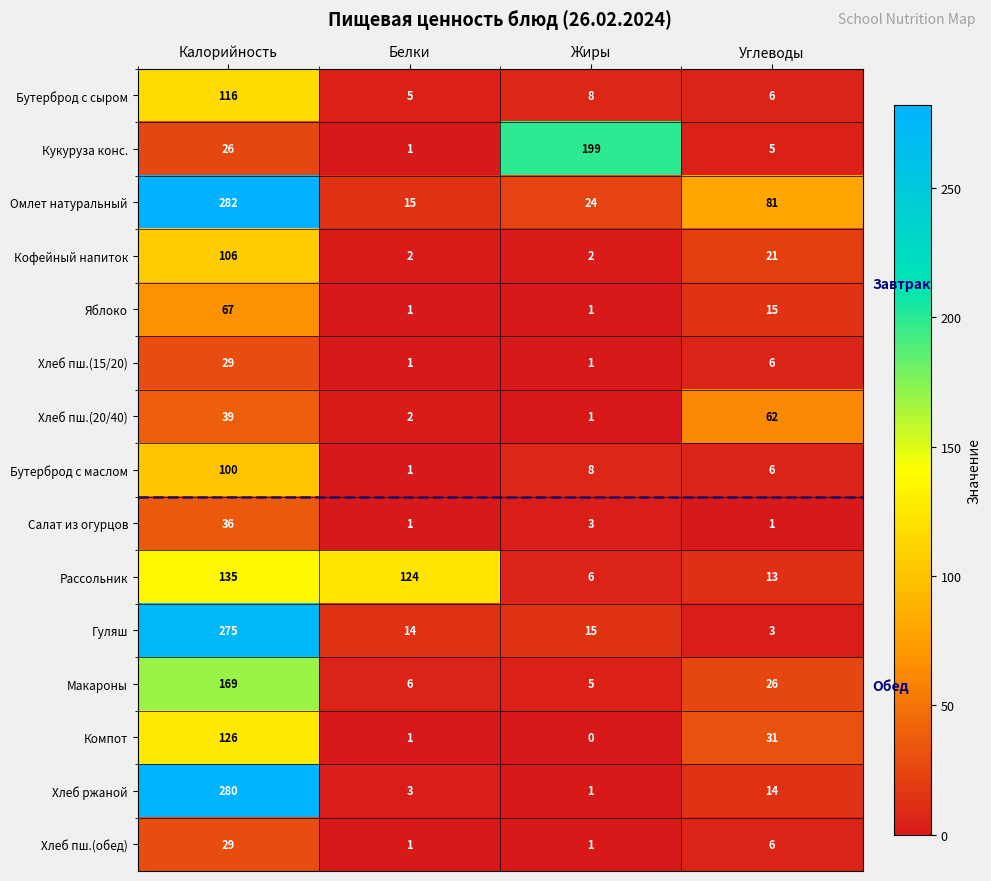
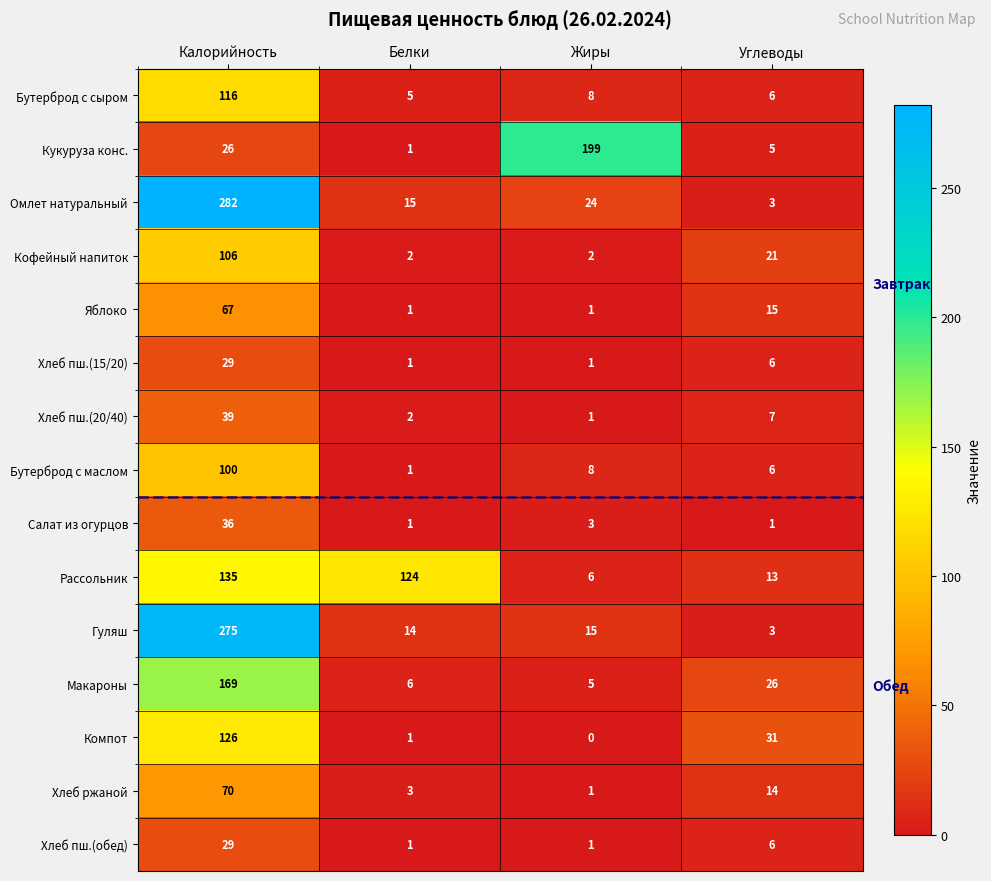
Омлет натуральный, Углеводы: 81 -> 3
Хлеб пш.(20/40), Углеводы: 62 -> 7
Хлеб ржаной, Калорийность: 280 -> 70
